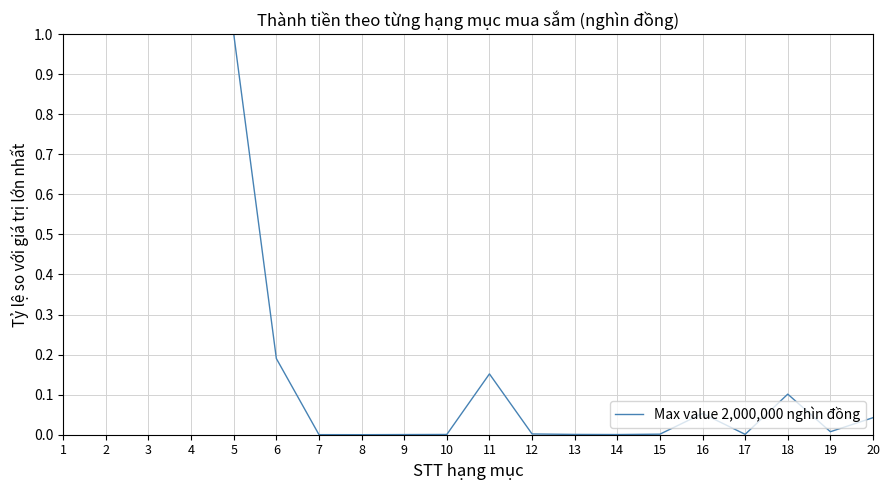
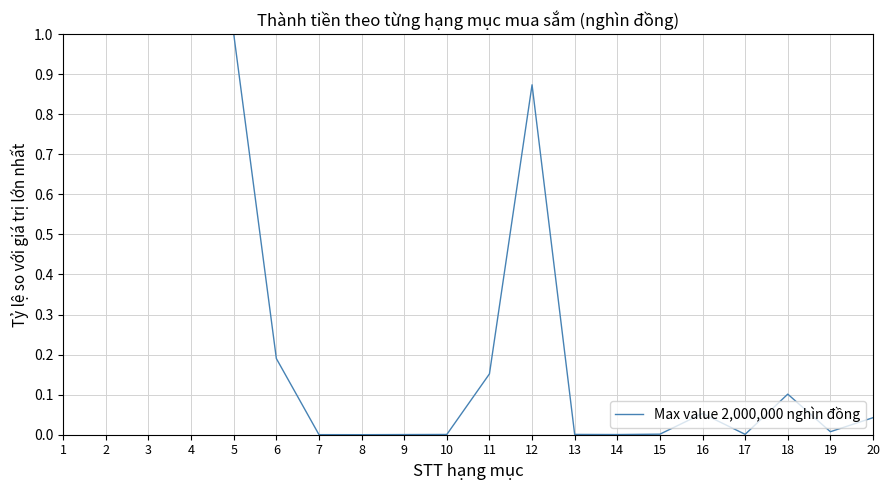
12: 0.00 -> 0.87
